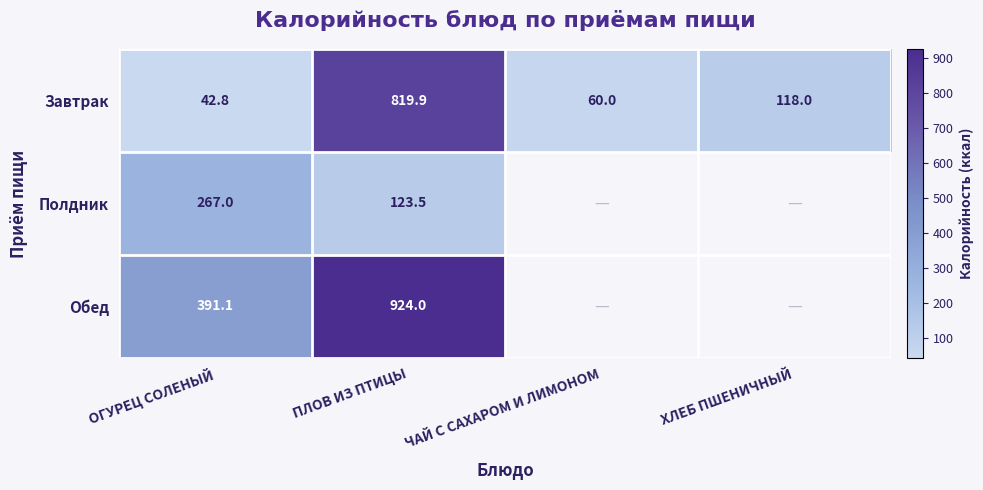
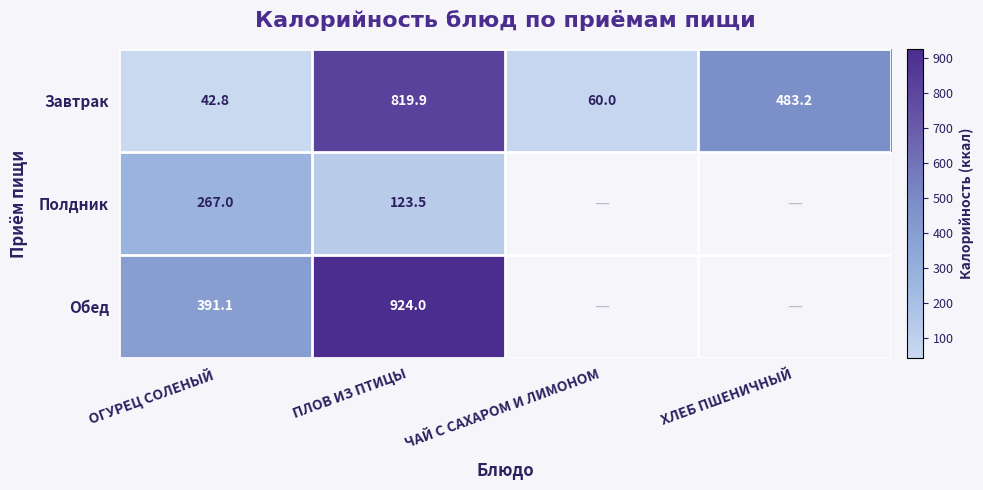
Завтрак, ХЛЕБ ПШЕНИЧНЫЙ: 118.0 -> 483.2
